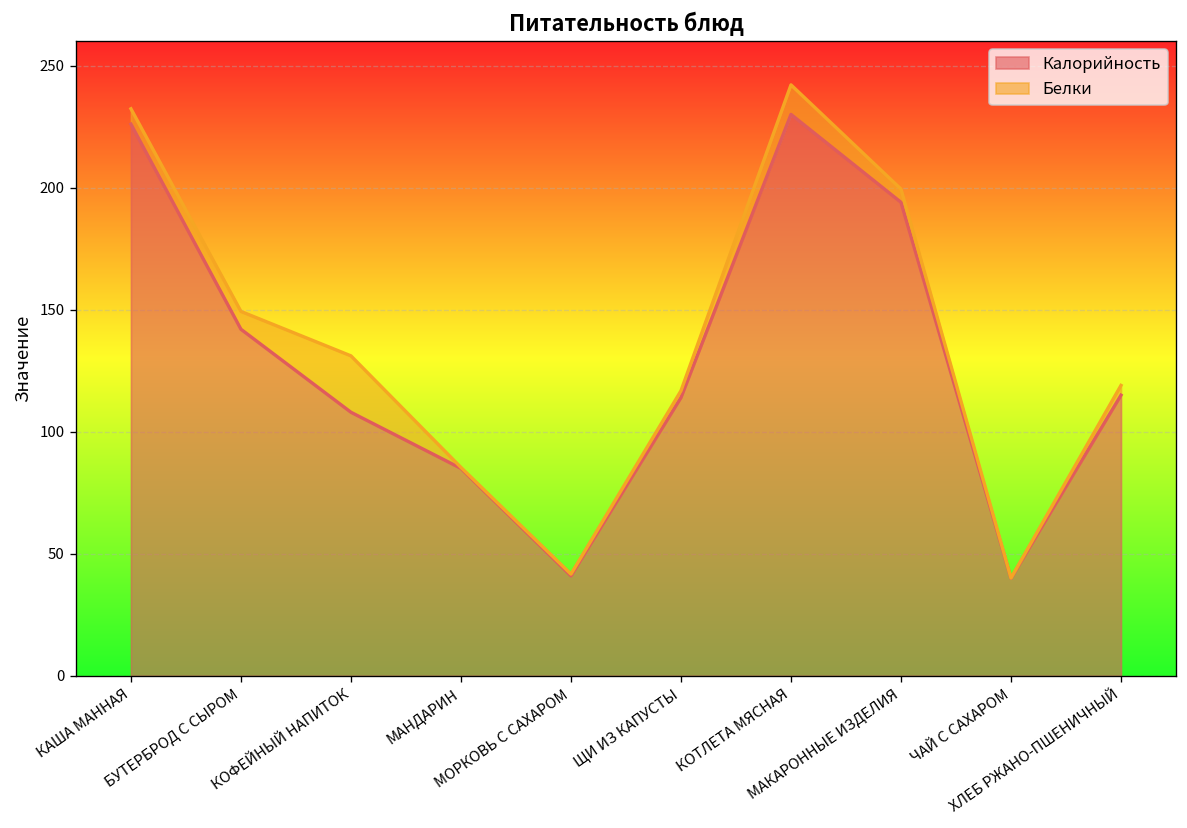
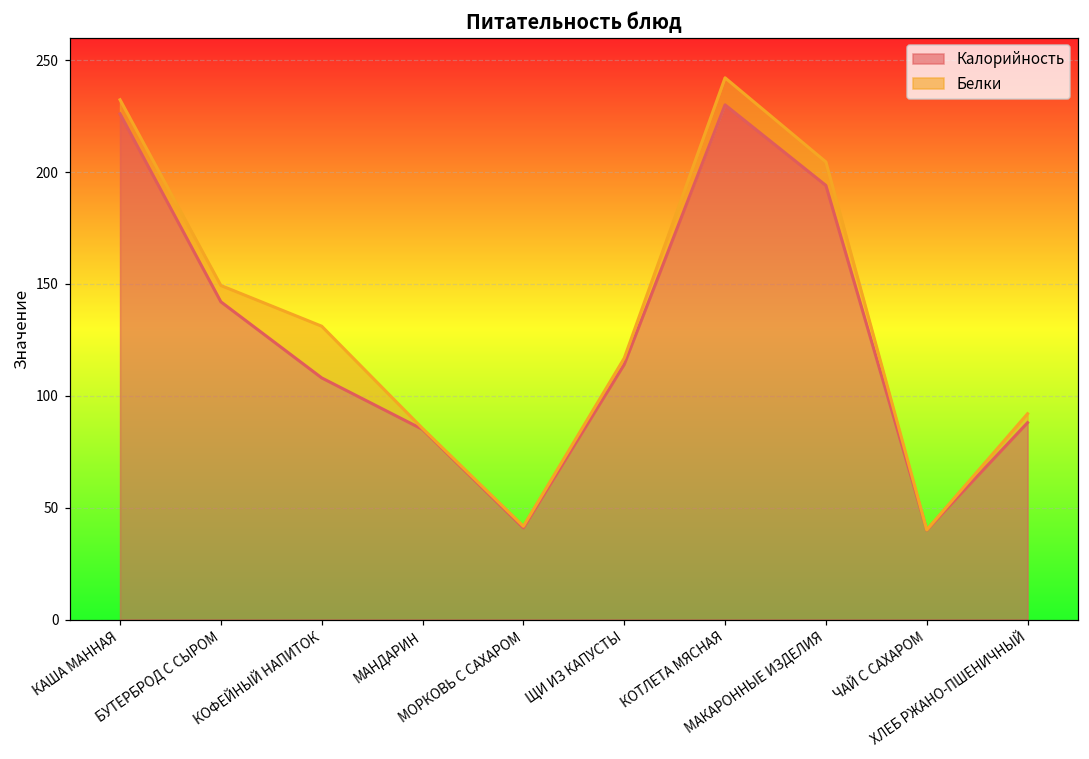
Белки, МАКАРОННЫЕ ИЗДЕЛИЯ: 5 -> 11
Калорийность, ХЛЕБ РЖАНО-ПШЕНИЧНЫЙ: 115 -> 88
